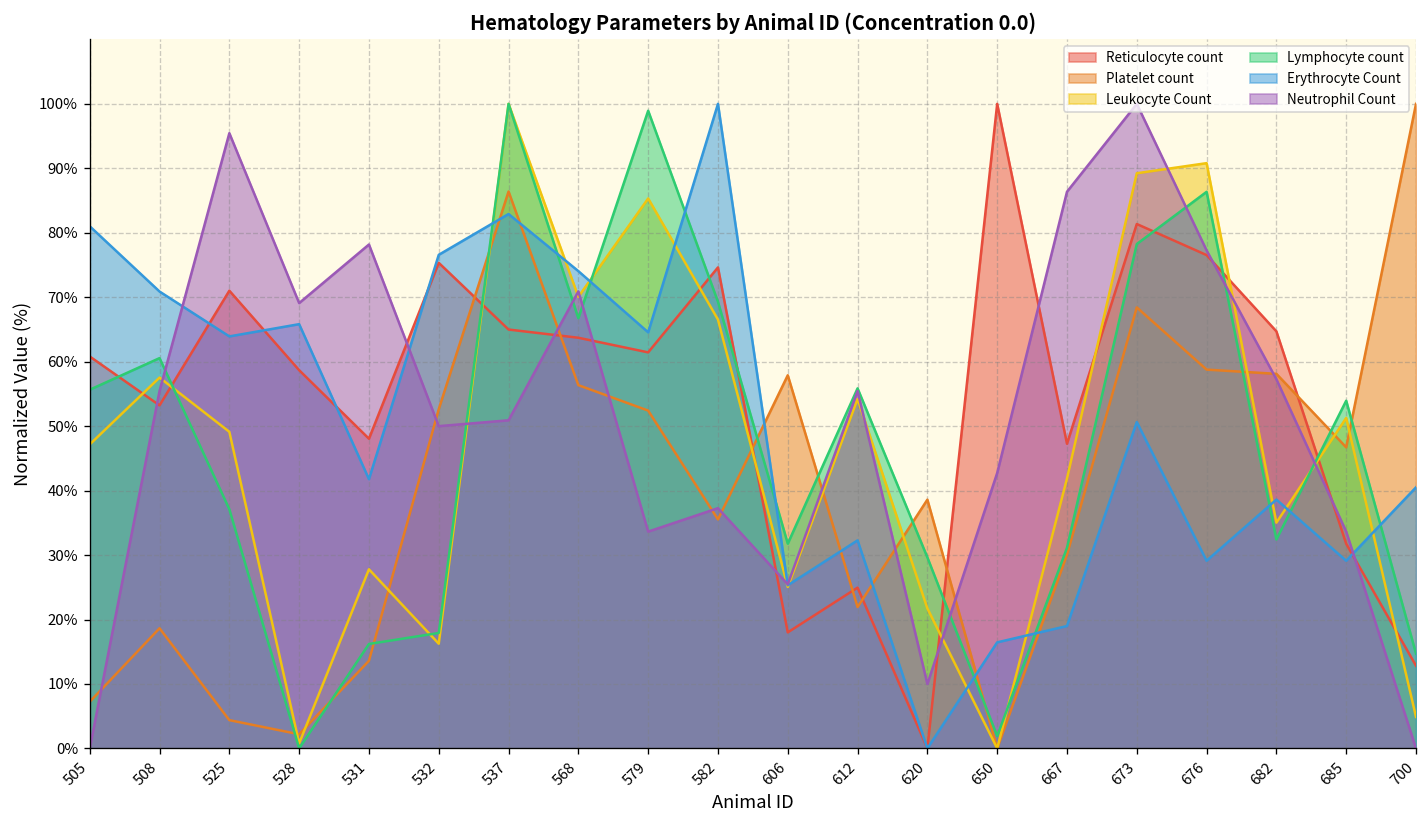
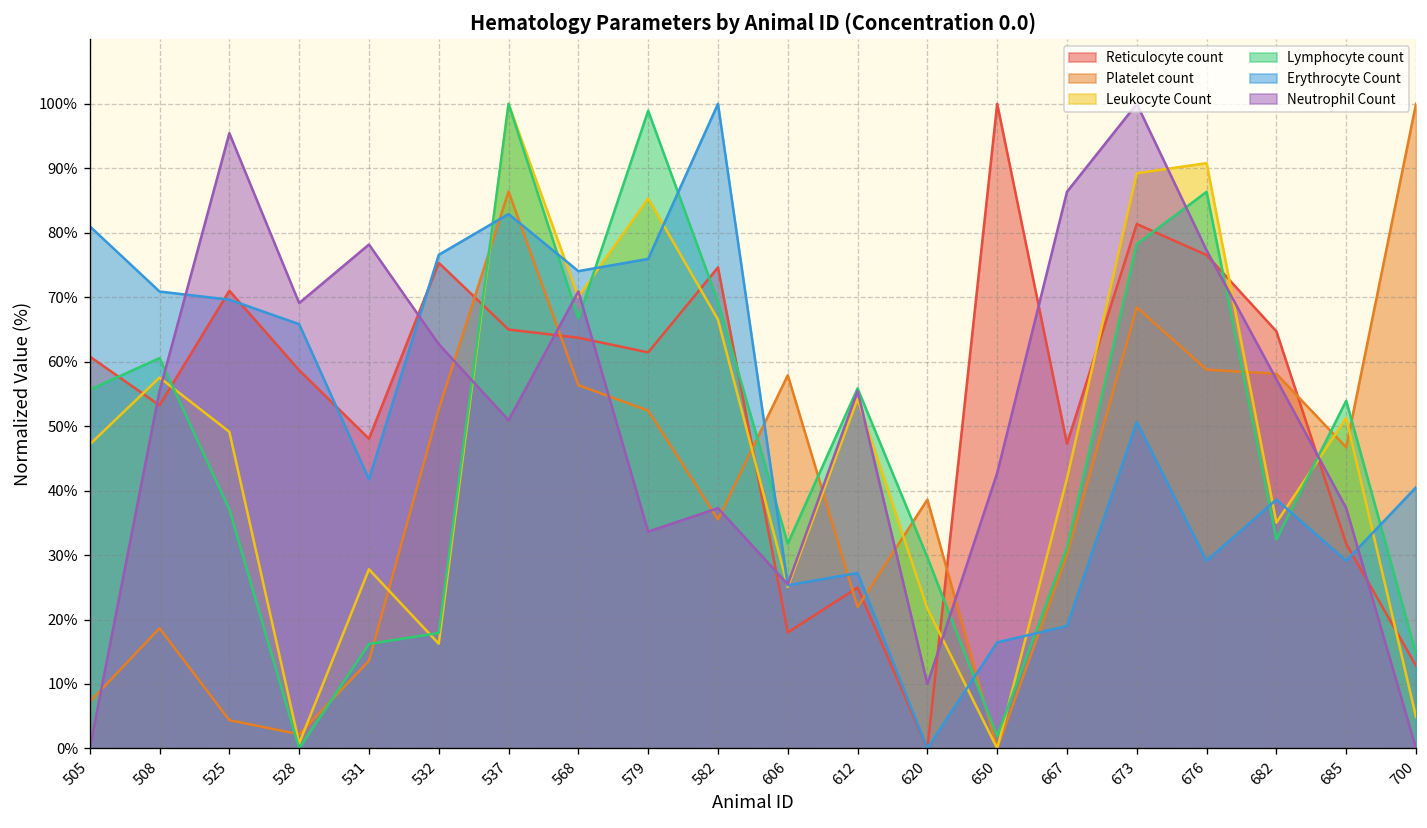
Erythrocyte Count, 525: 64% -> 70%
Neutrophil Count, 532: 50% -> 63%
Erythrocyte Count, 579: 65% -> 76%
Erythrocyte Count, 612: 32% -> 27%
Neutrophil Count, 685: 34% -> 37%
